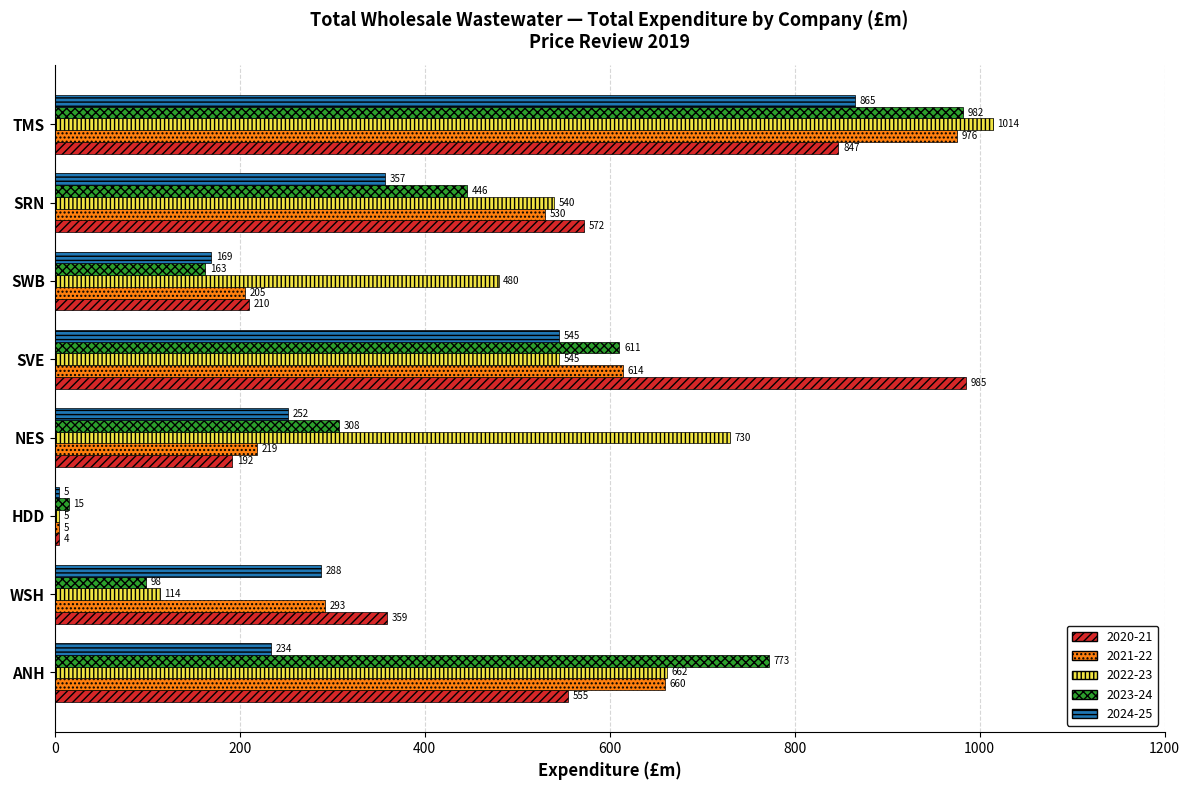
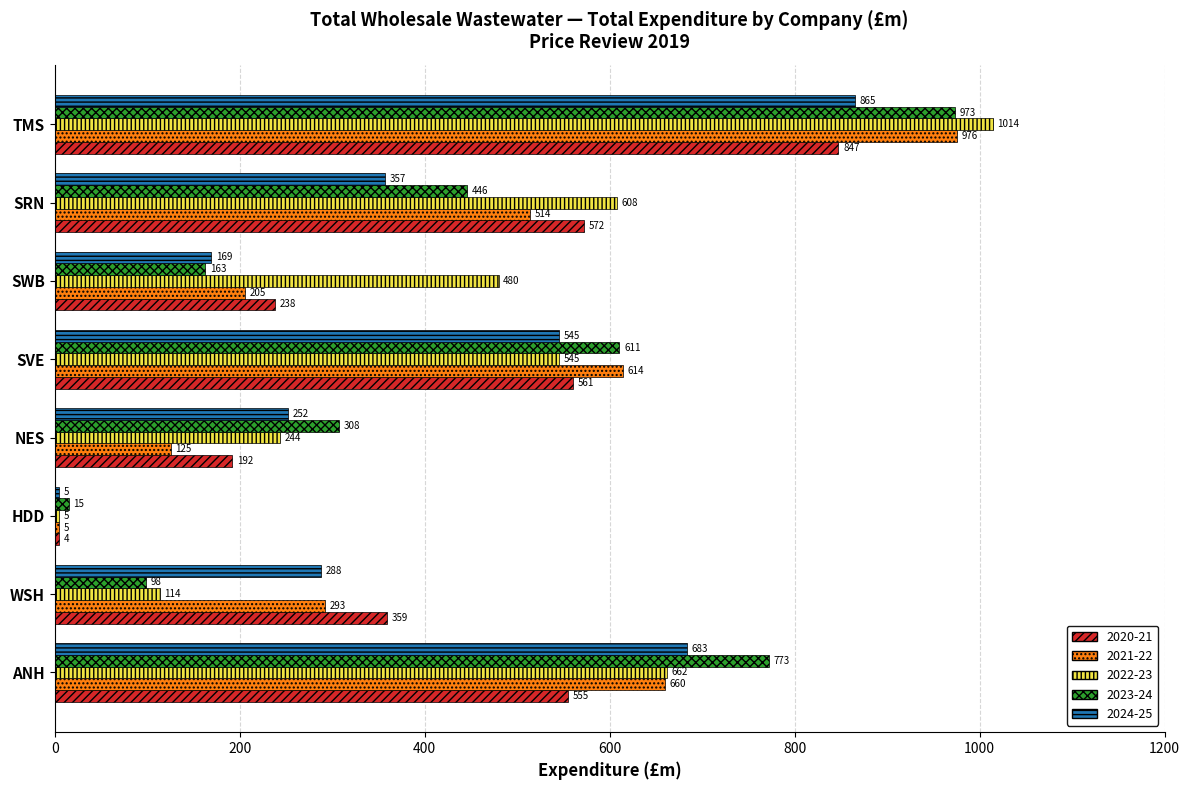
2023-24, TMS: 982 -> 973
2022-23, SRN: 540 -> 608
2021-22, SRN: 530 -> 514
2020-21, SWB: 210 -> 238
2020-21, SVE: 985 -> 561
2022-23, NES: 730 -> 244
2021-22, NES: 219 -> 125
2024-25, ANH: 234 -> 683
